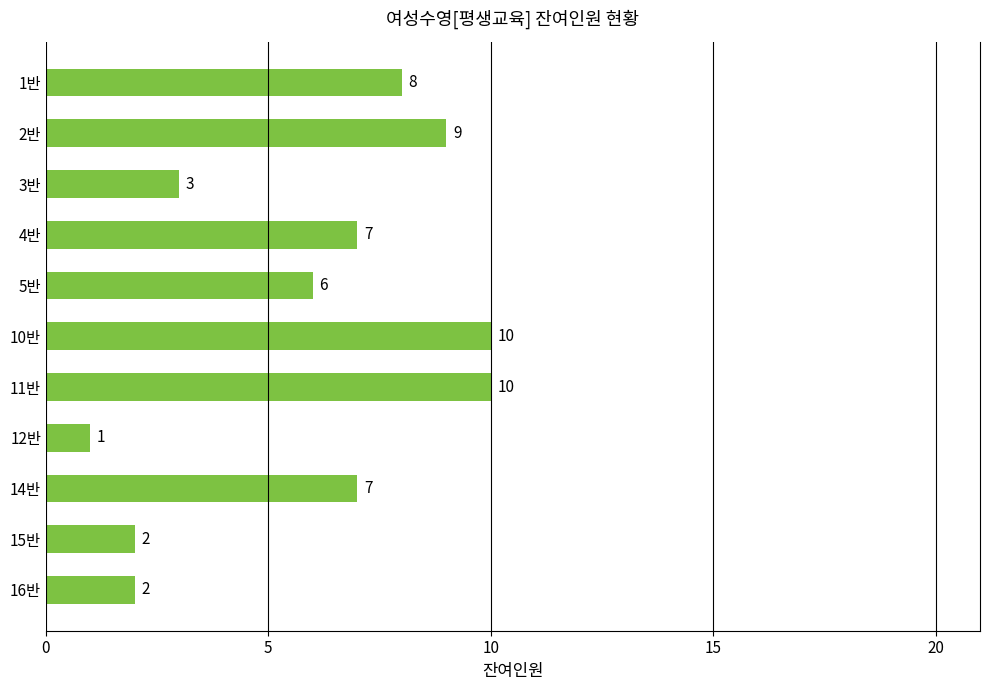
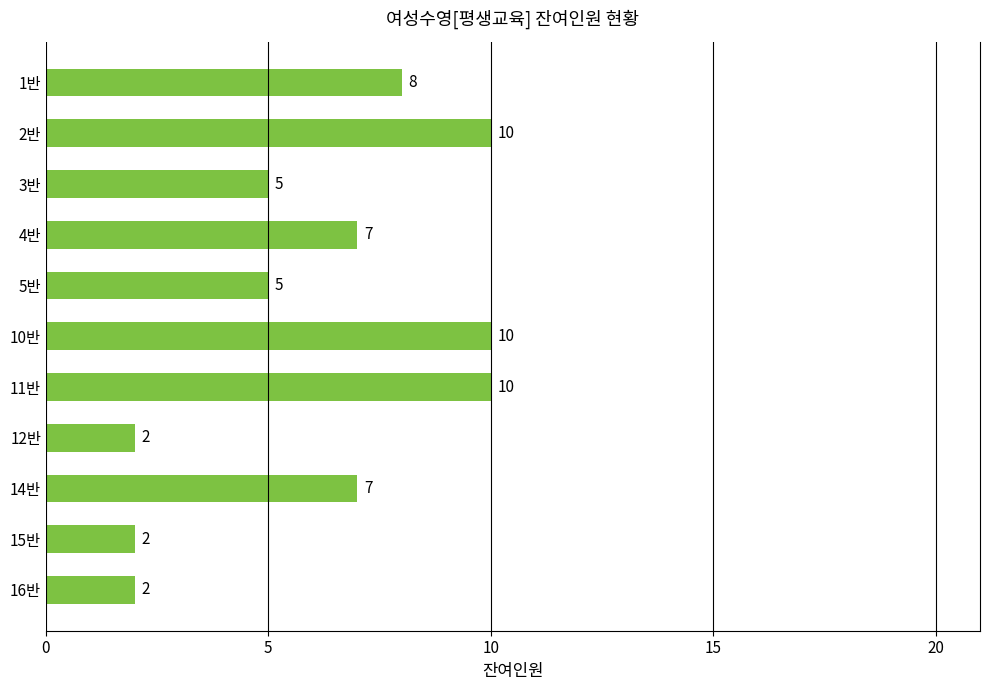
2반: 9 -> 10
3반: 3 -> 5
5반: 6 -> 5
12반: 1 -> 2
